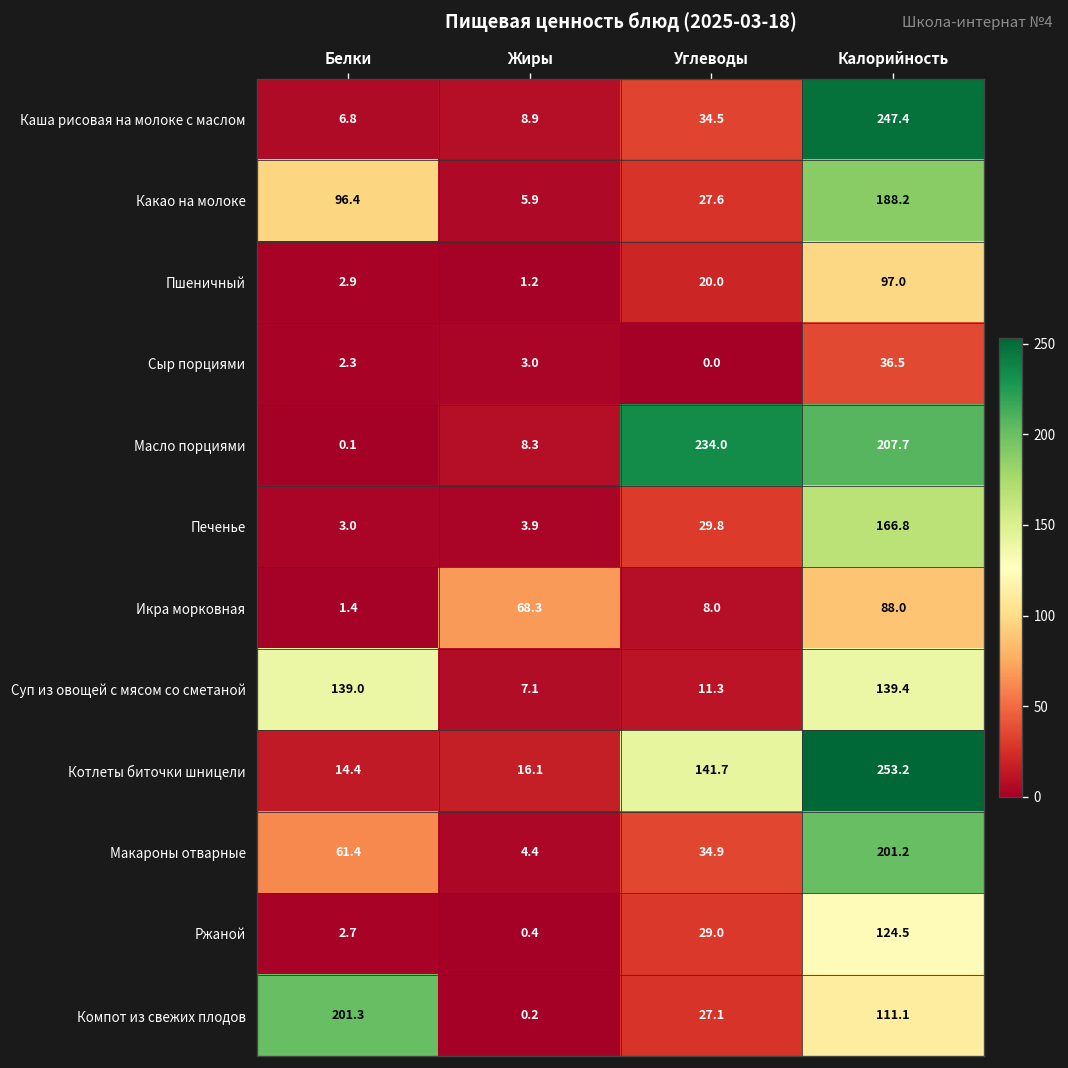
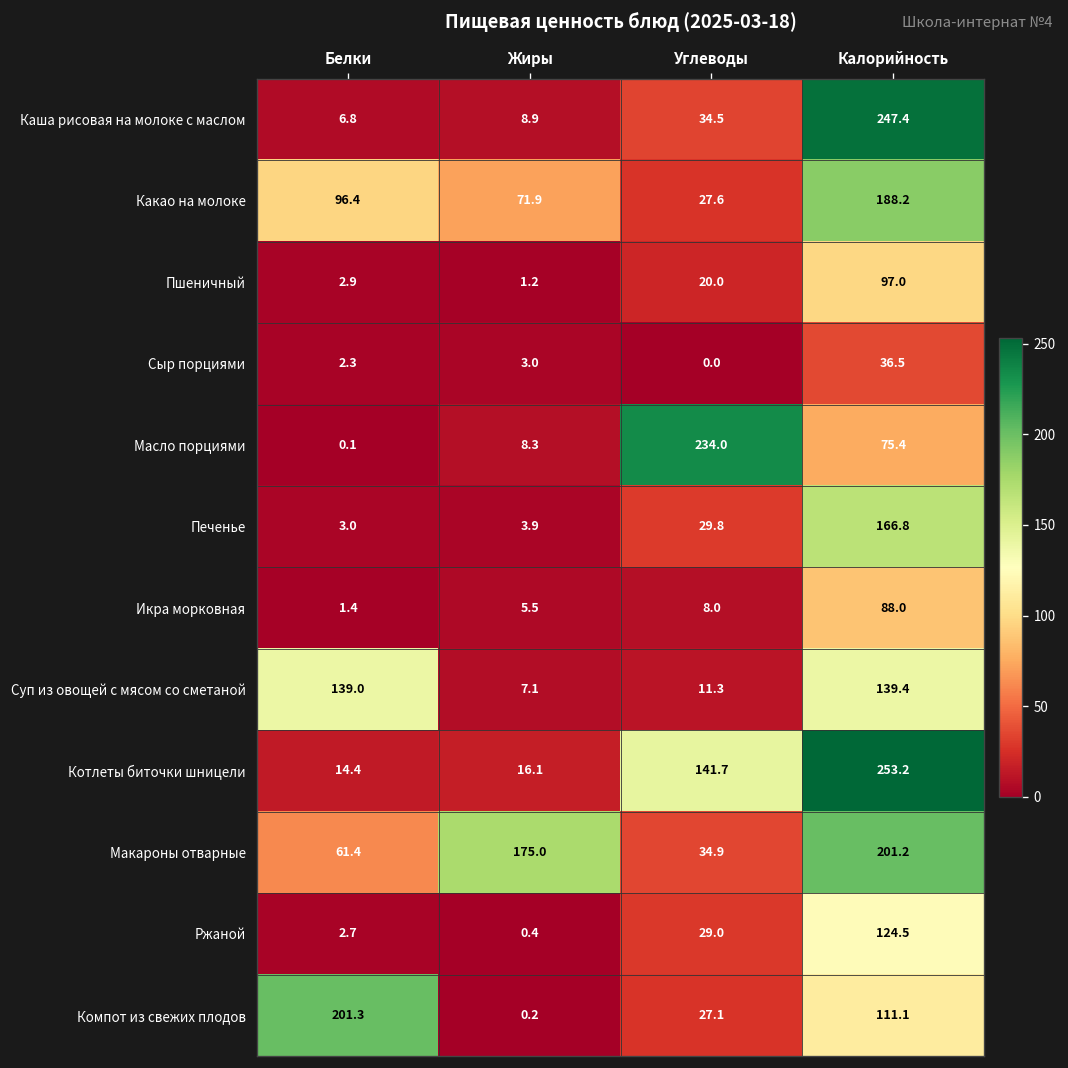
Какао на молоке, Жиры: 5.9 -> 71.9
Масло порциями, Калорийность: 207.7 -> 75.4
Икра морковная, Жиры: 68.3 -> 5.5
Макароны отварные, Жиры: 4.4 -> 175.0
